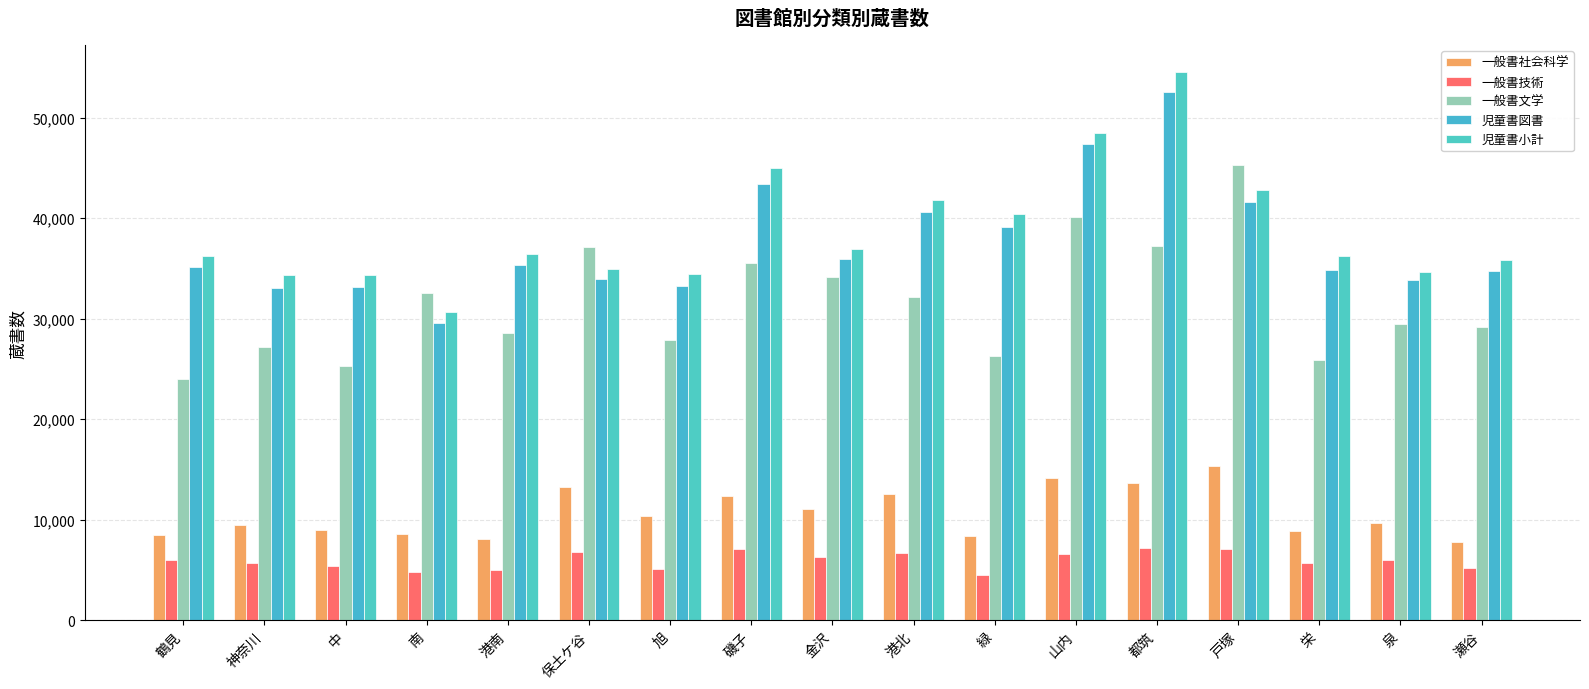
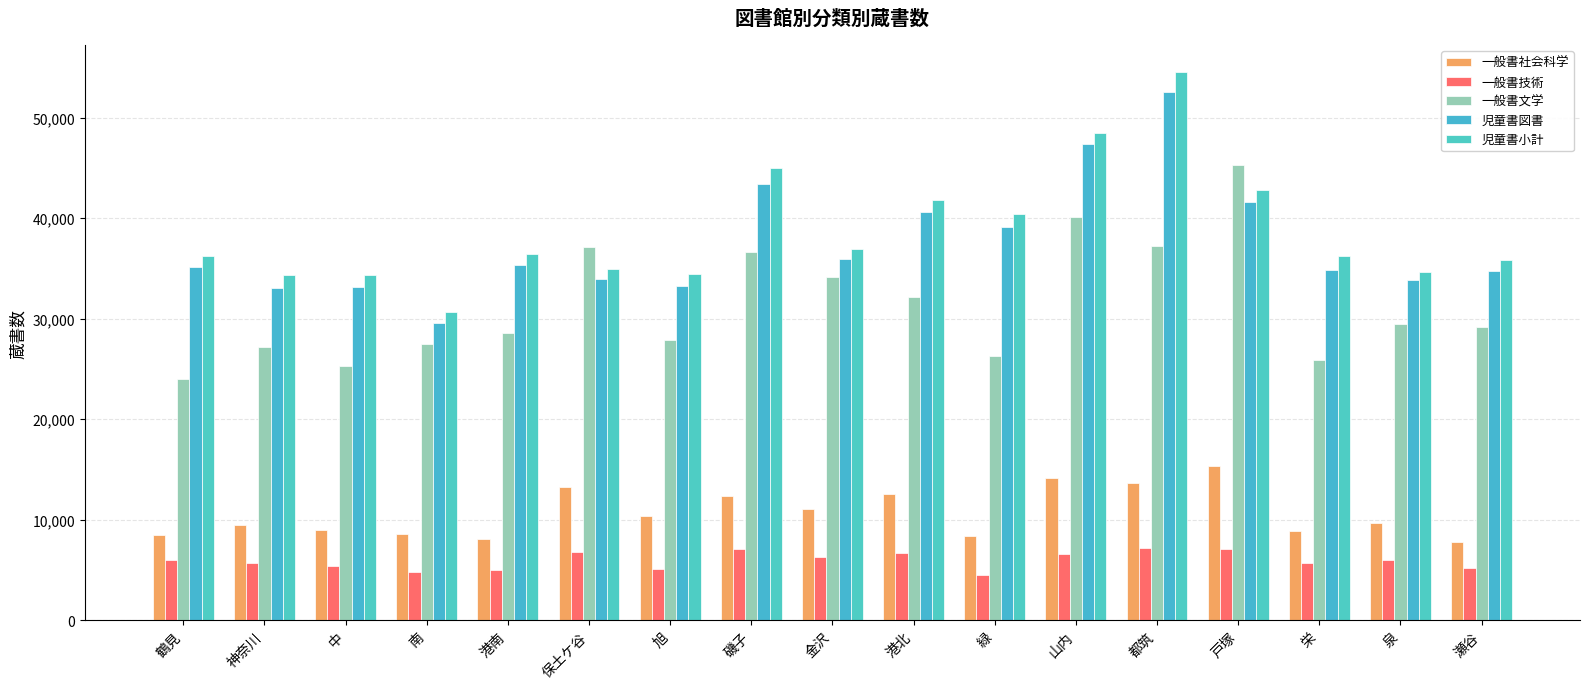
一般書文学, 南: 32,500 -> 27,400
一般書文学, 磯子: 35,500 -> 36,600
